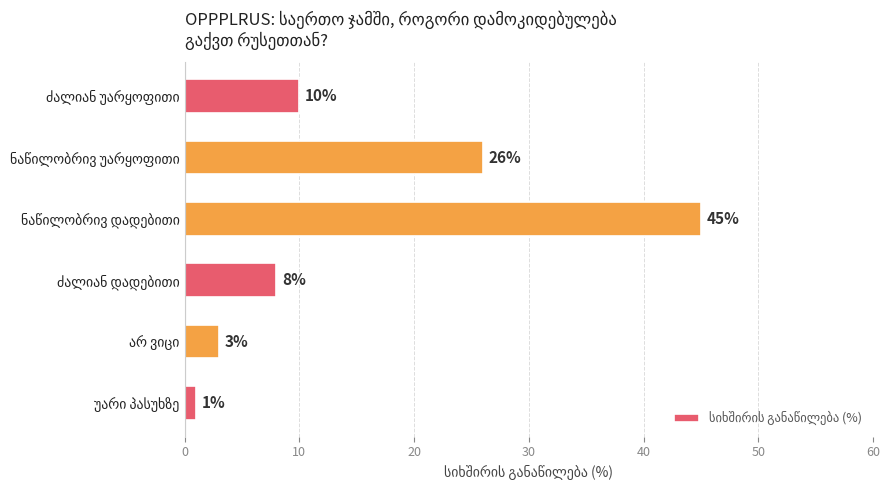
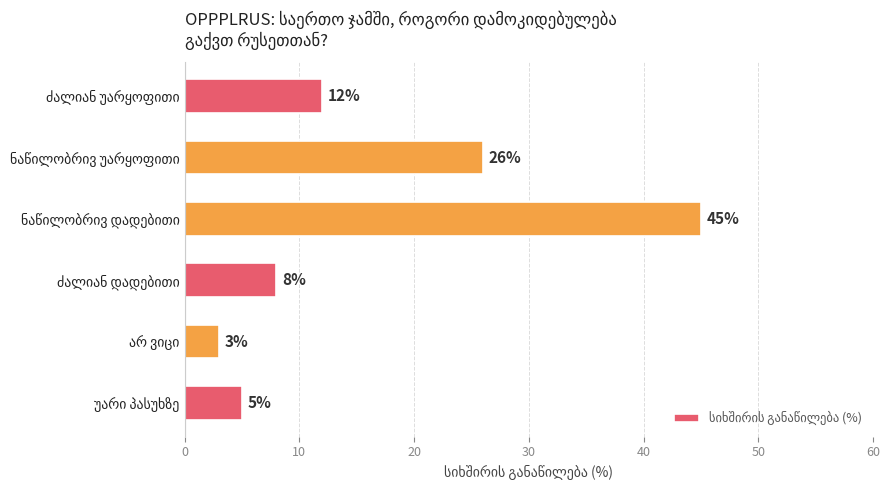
ძალიან უარყოფითი: 10% -> 12%
უარი პასუხზე: 1% -> 5%
